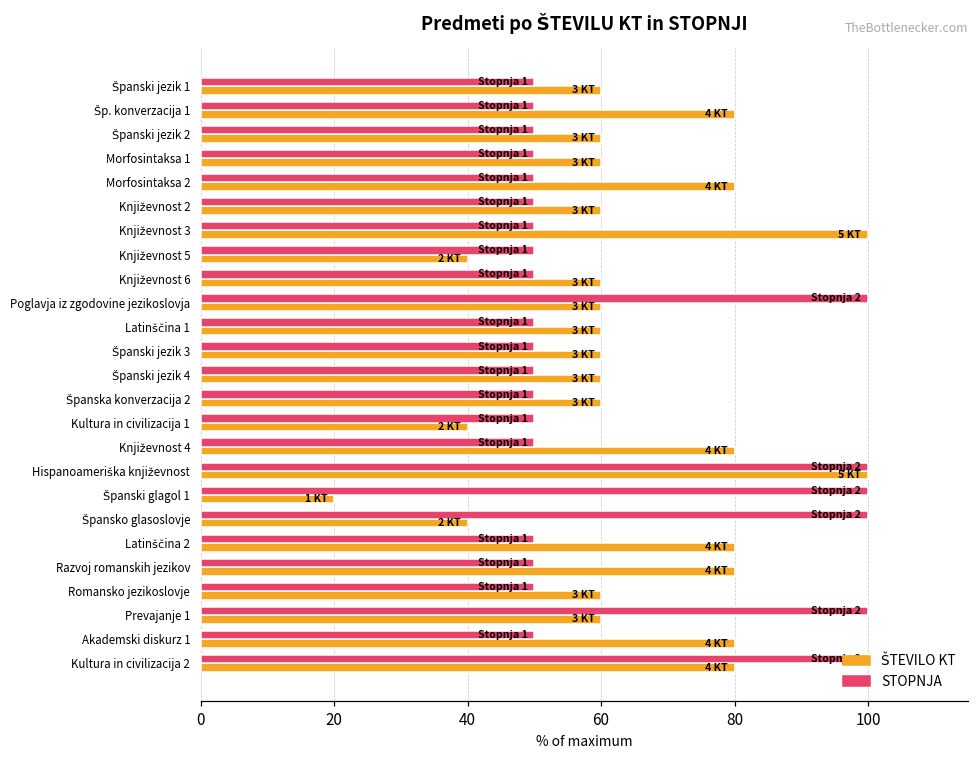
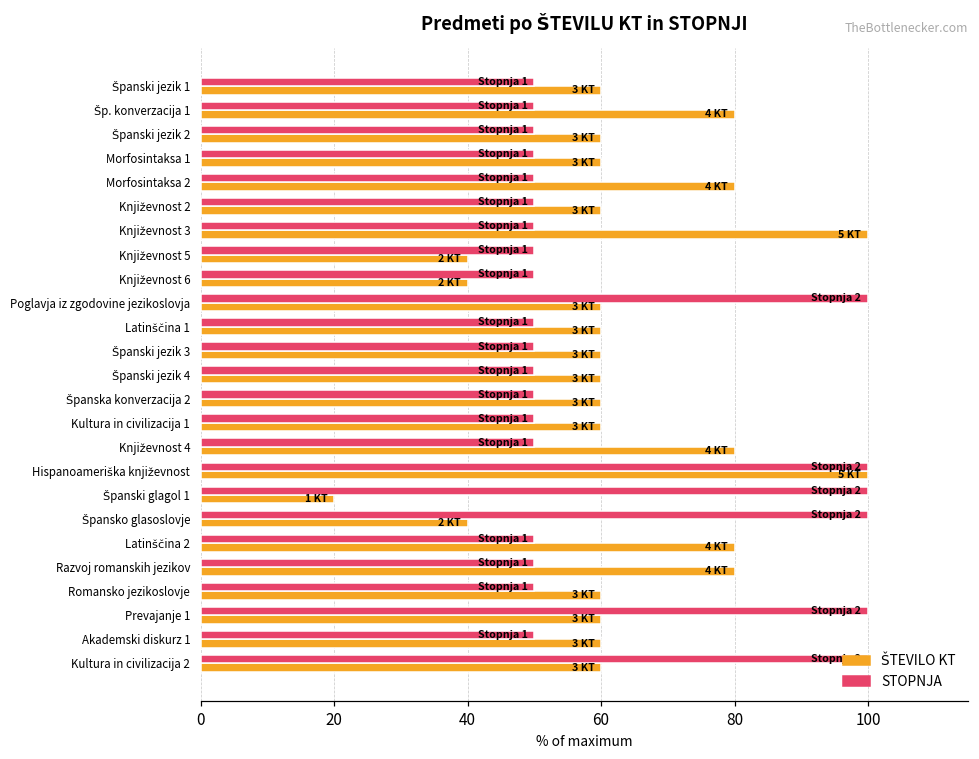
ŠTEVILO KT, Književnost 6: 3 -> 2
ŠTEVILO KT, Kultura in civilizacija 1: 2 -> 3
ŠTEVILO KT, Akademski diskurz 1: 4 -> 3
ŠTEVILO KT, Kultura in civilizacija 2: 4 -> 3
